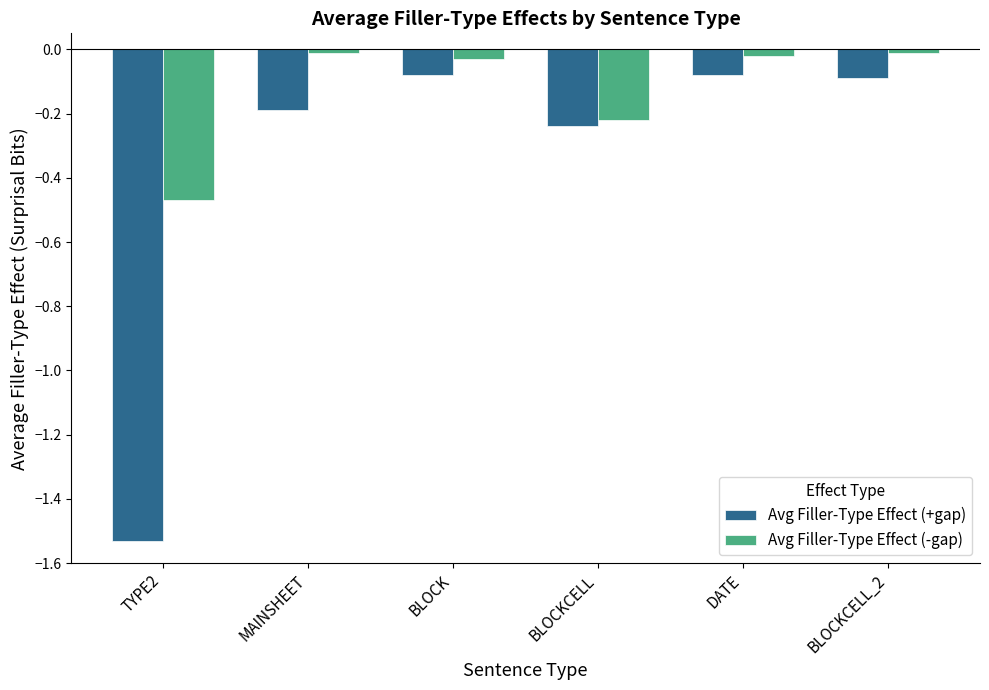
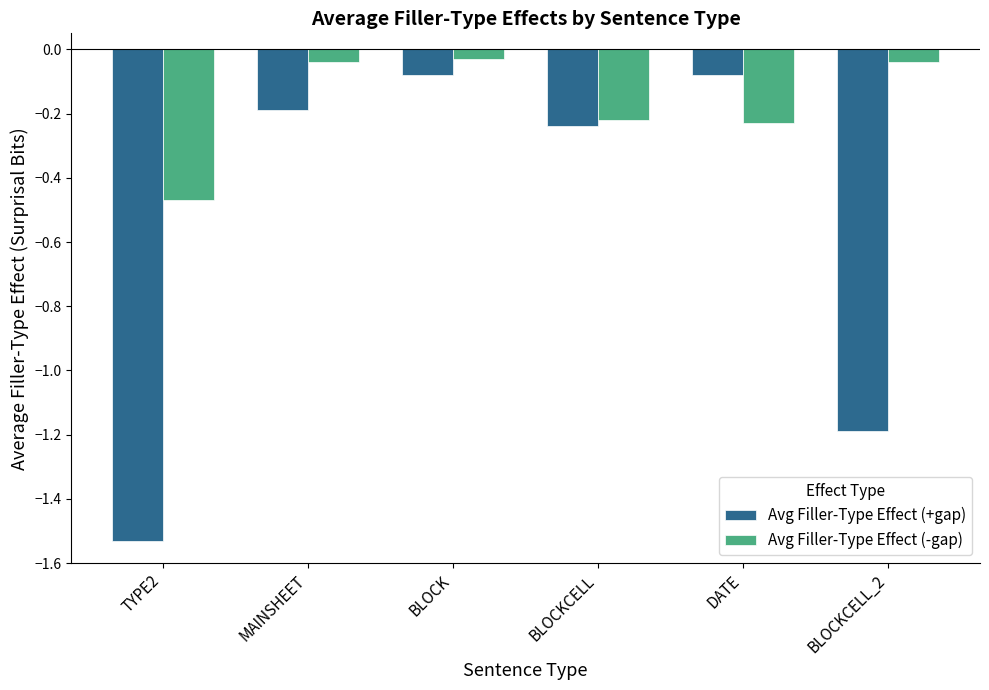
Avg Filler-Type Effect (-gap), MAINSHEET: -0.01 -> -0.04
Avg Filler-Type Effect (-gap), DATE: -0.02 -> -0.23
Avg Filler-Type Effect (+gap), BLOCKCELL_2: -0.09 -> -1.19
Avg Filler-Type Effect (-gap), BLOCKCELL_2: -0.01 -> -0.04
